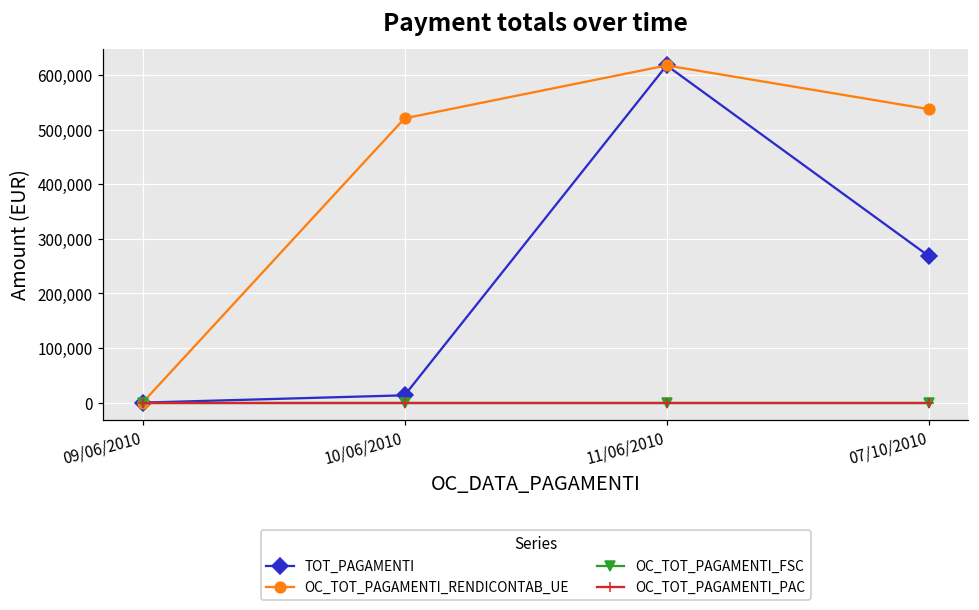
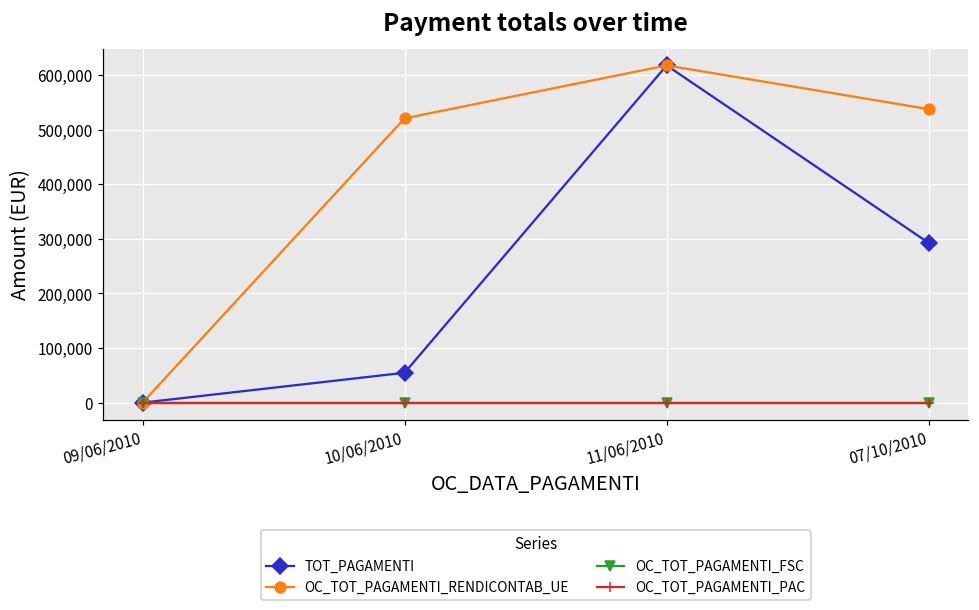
TOT_PAGAMENTI, 10/06/2010: 10,000 -> 50,000
TOT_PAGAMENTI, 07/10/2010: 270,000 -> 290,000
